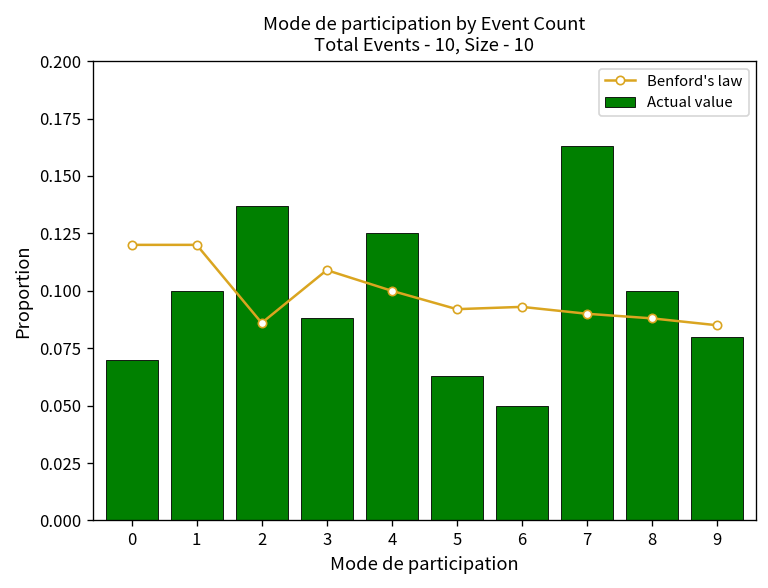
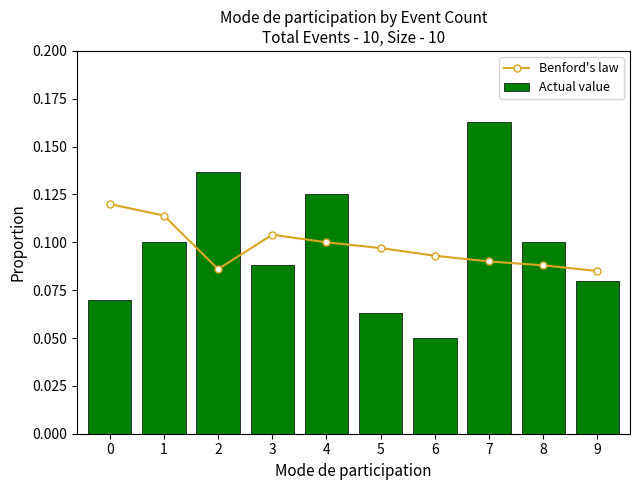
Benford's law, 1: 0.120 -> 0.114
Benford's law, 3: 0.109 -> 0.104
Benford's law, 5: 0.092 -> 0.097
